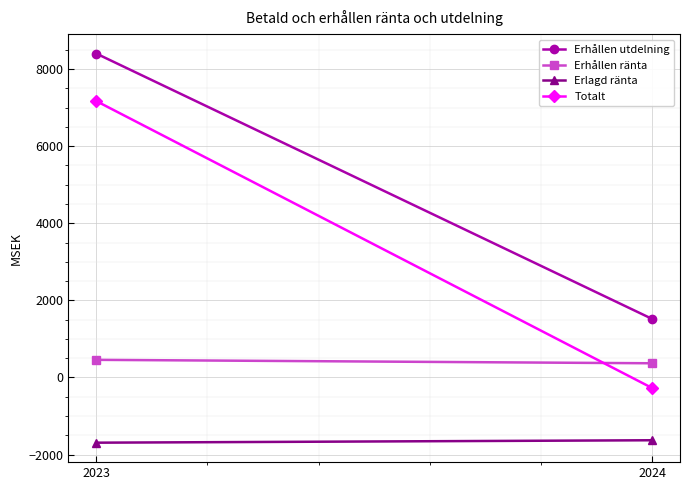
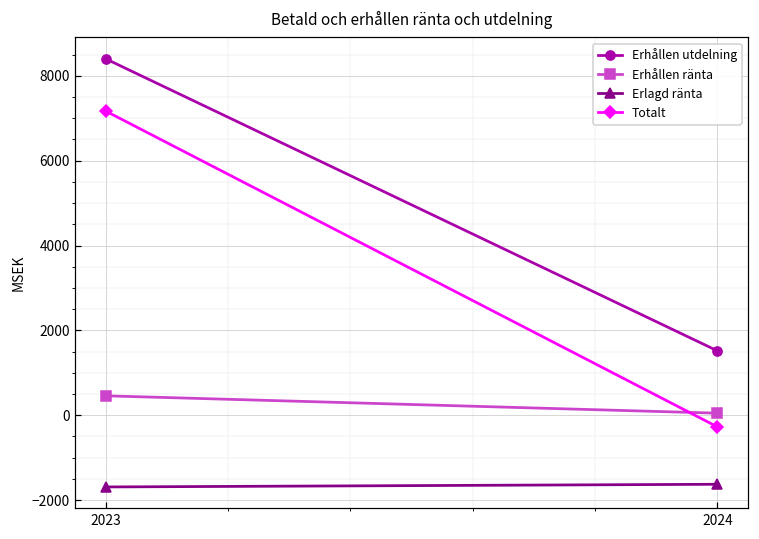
Erhållen ränta, 2024: 400 -> 0
